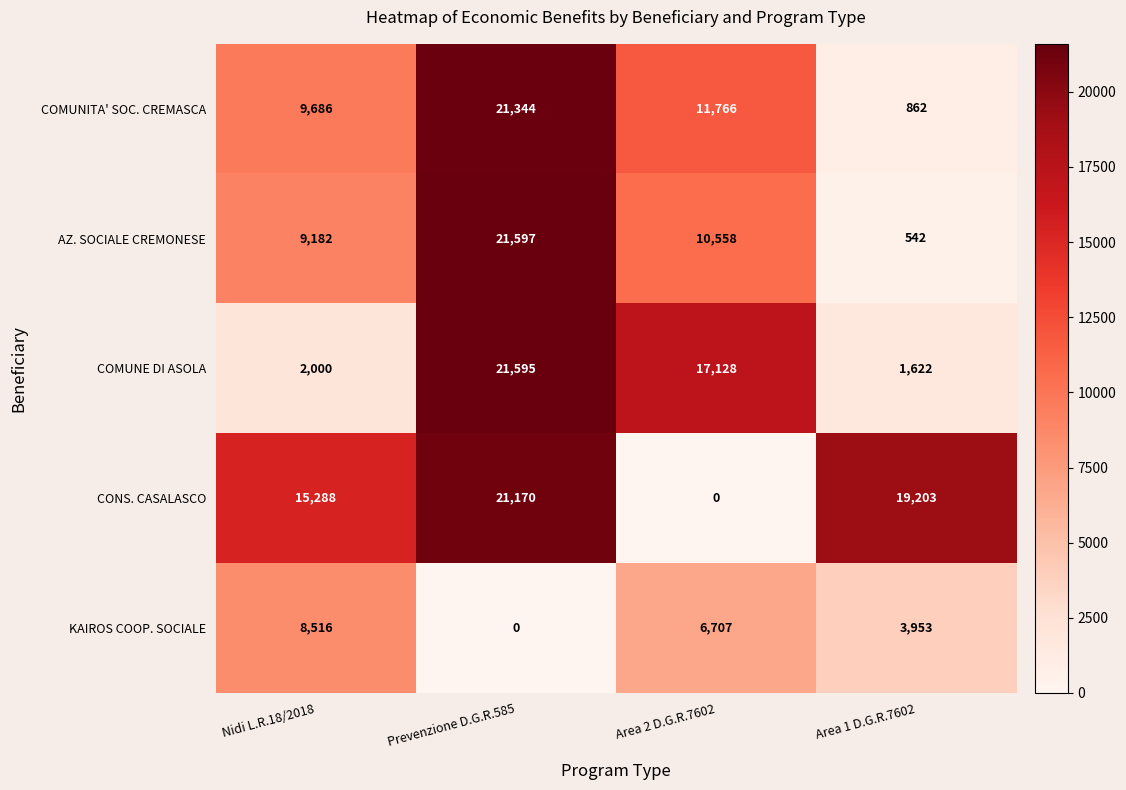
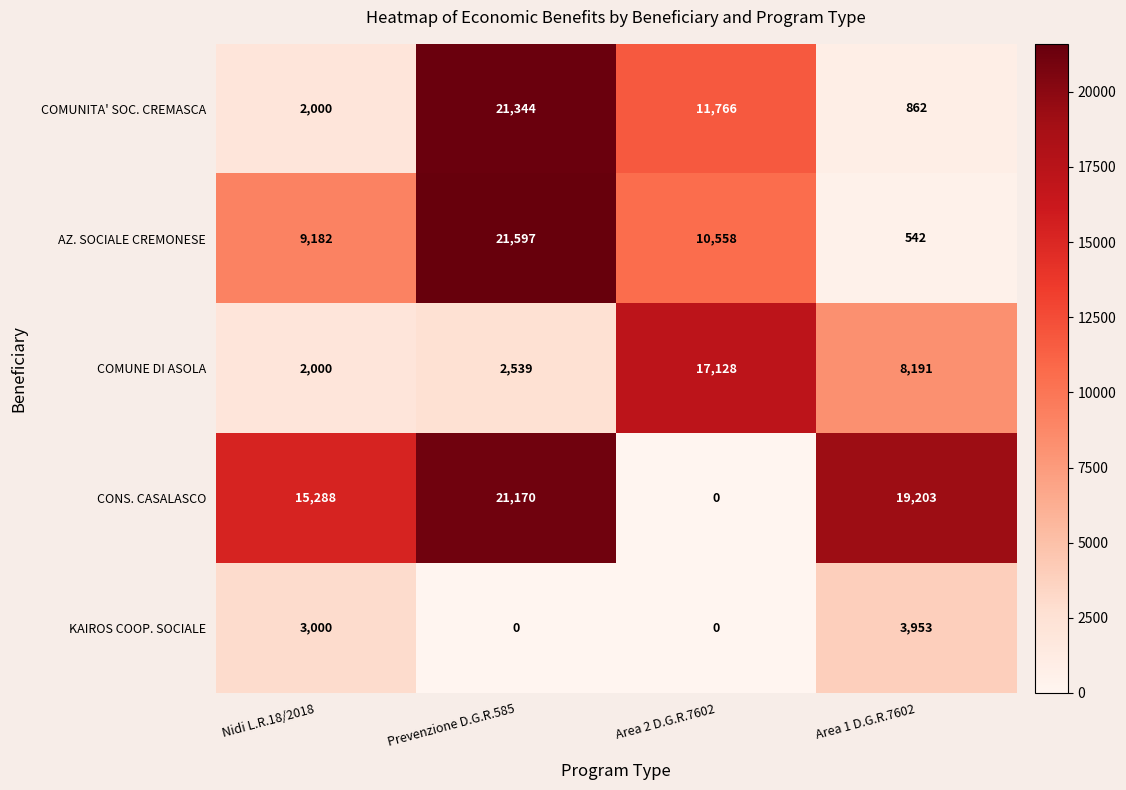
COMUNITA' SOC. CREMASCA, Nidi L.R.18/2018: 9,686 -> 2,000
COMUNE DI ASOLA, Prevenzione D.G.R.585: 21,595 -> 2,539
COMUNE DI ASOLA, Area 1 D.G.R.7602: 1,622 -> 8,191
KAIROS COOP. SOCIALE, Nidi L.R.18/2018: 8,516 -> 3,000
KAIROS COOP. SOCIALE, Area 2 D.G.R.7602: 6,707 -> 0
